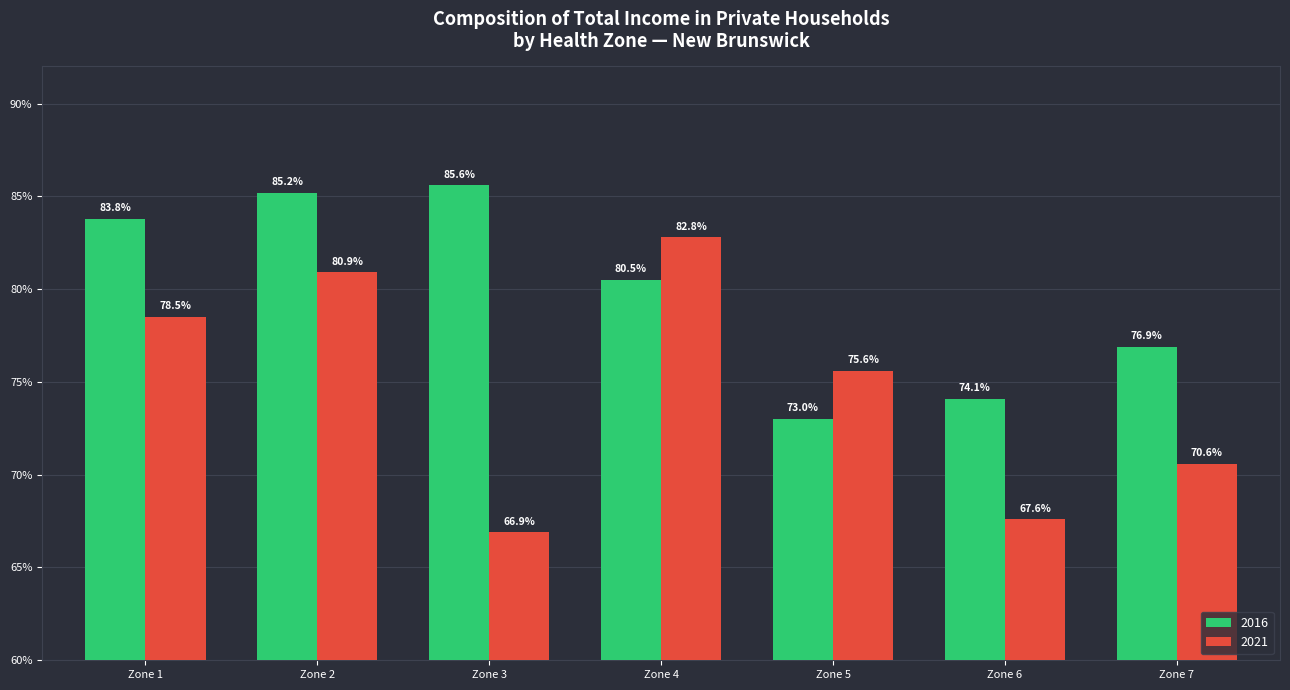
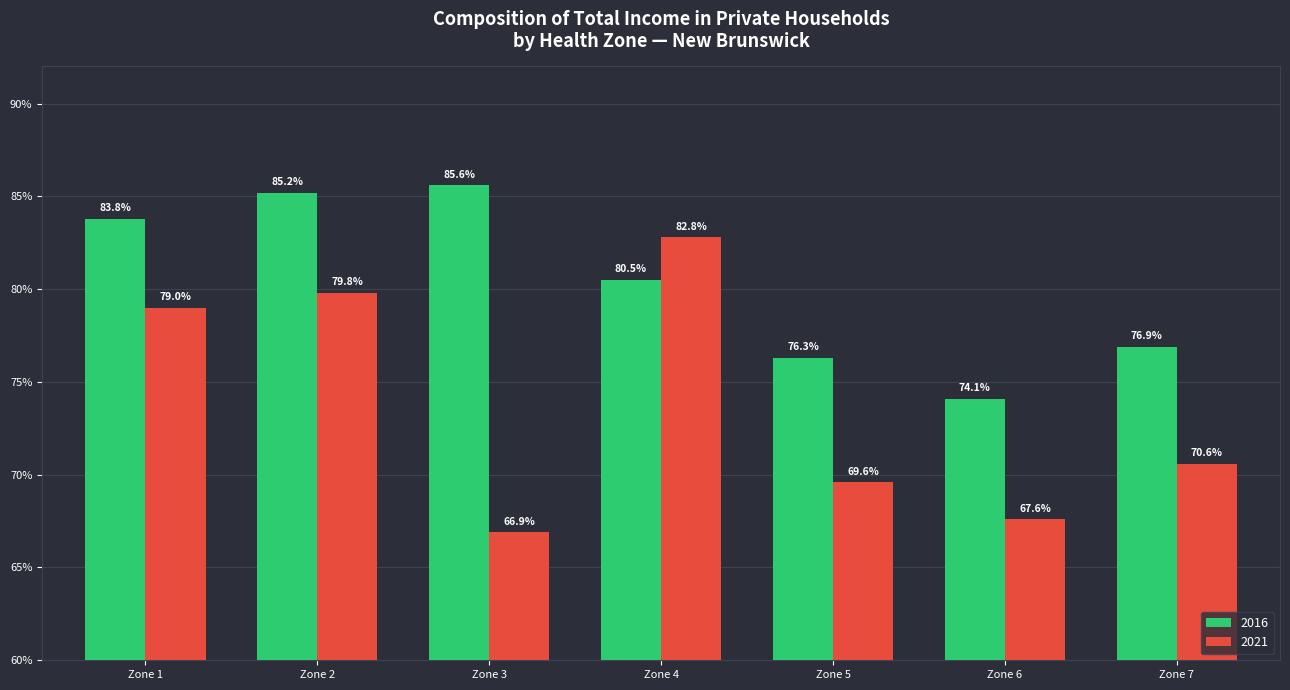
2021, Zone 1: 78.5% -> 79.0%
2021, Zone 2: 80.9% -> 79.8%
2016, Zone 5: 73.0% -> 76.3%
2021, Zone 5: 75.6% -> 69.6%
